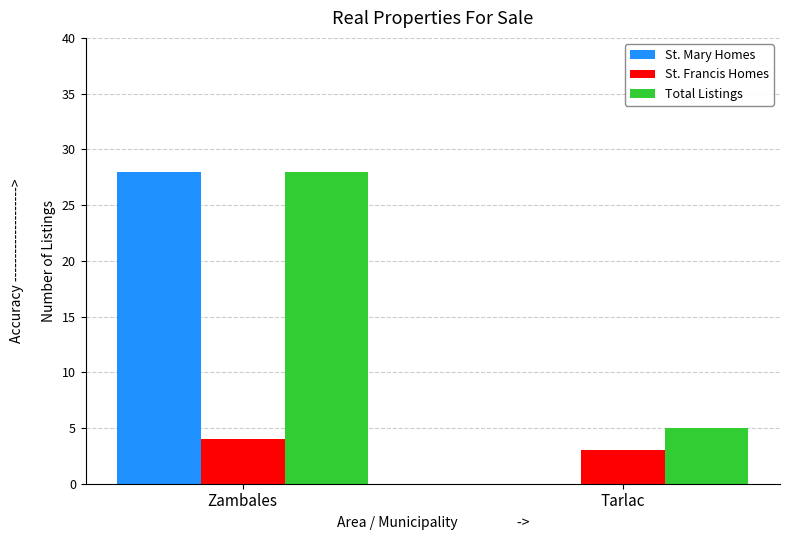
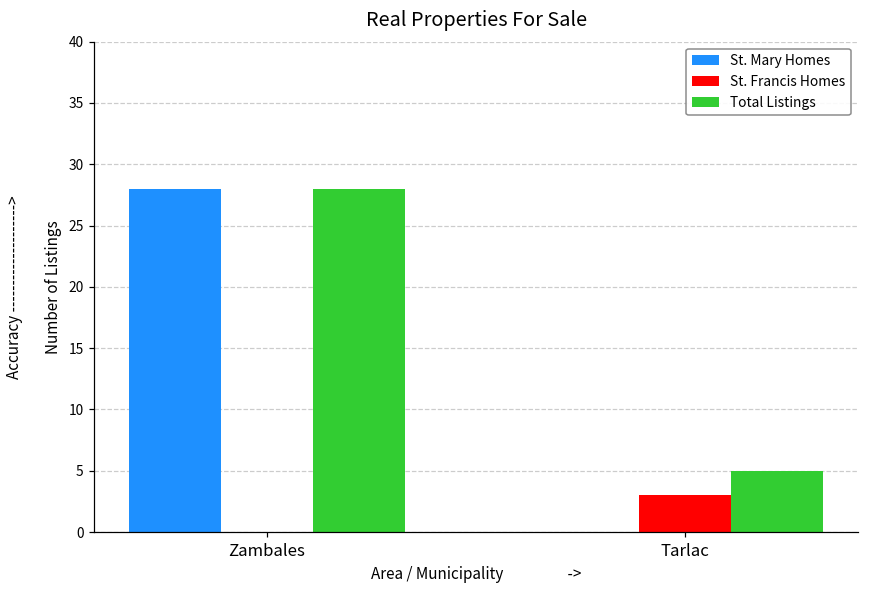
St. Francis Homes, Zambales: 4 -> 0
